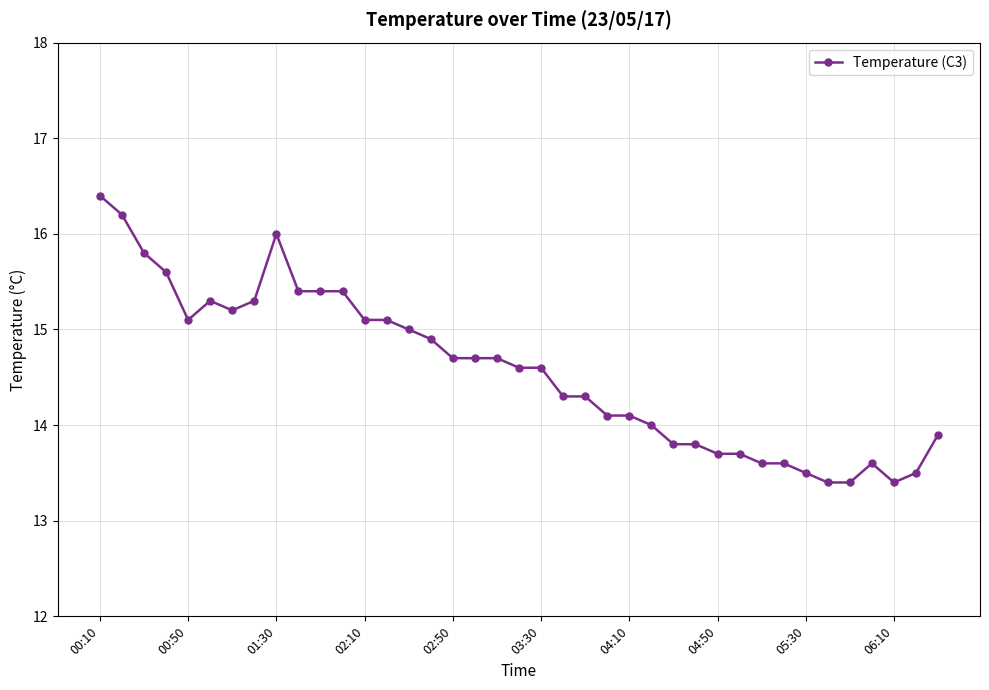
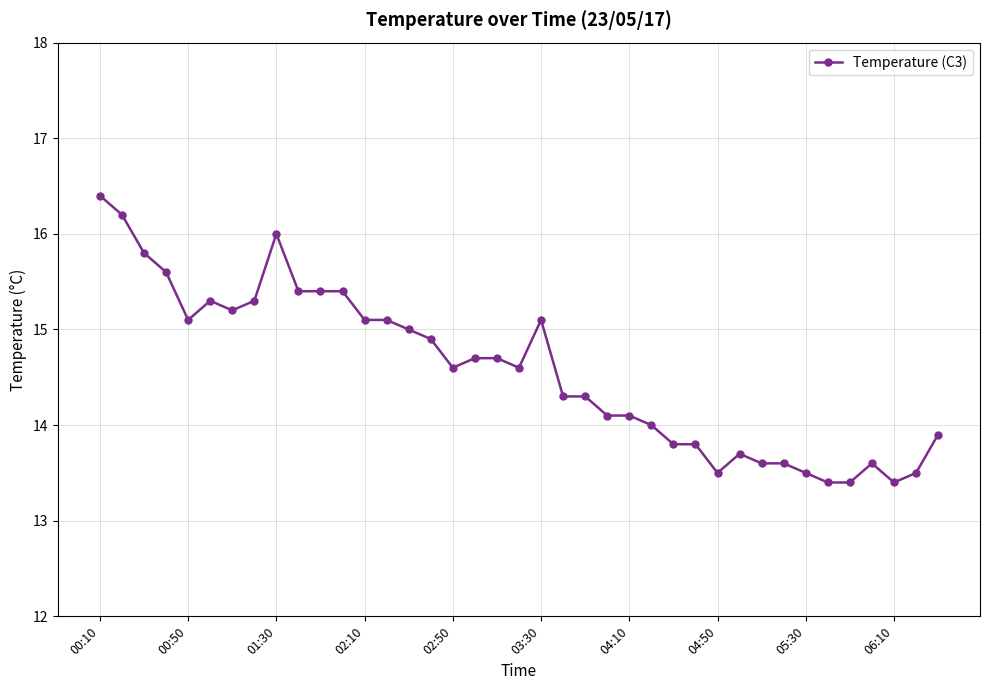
02:50: 14.7 -> 14.6
03:30: 14.6 -> 15.1
04:50: 13.7 -> 13.5
